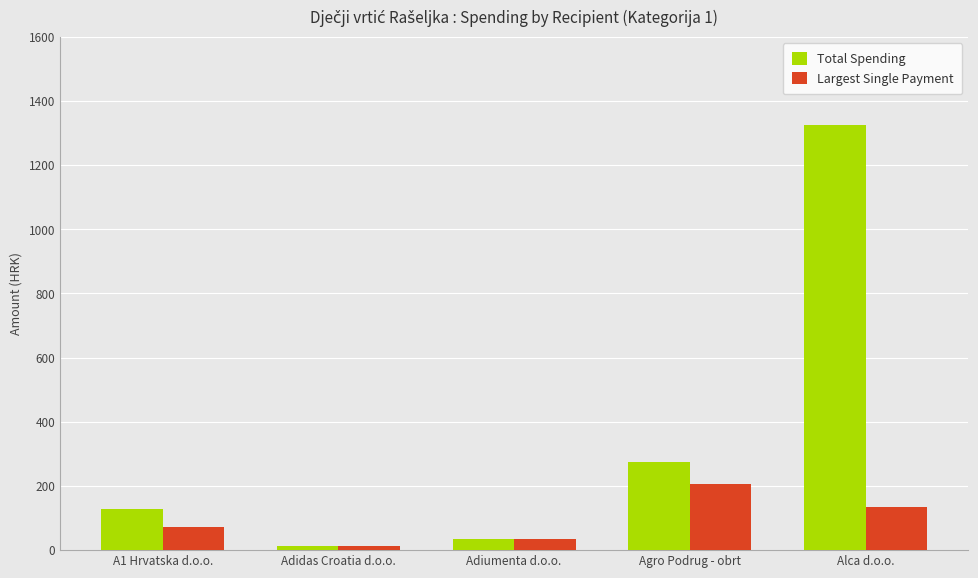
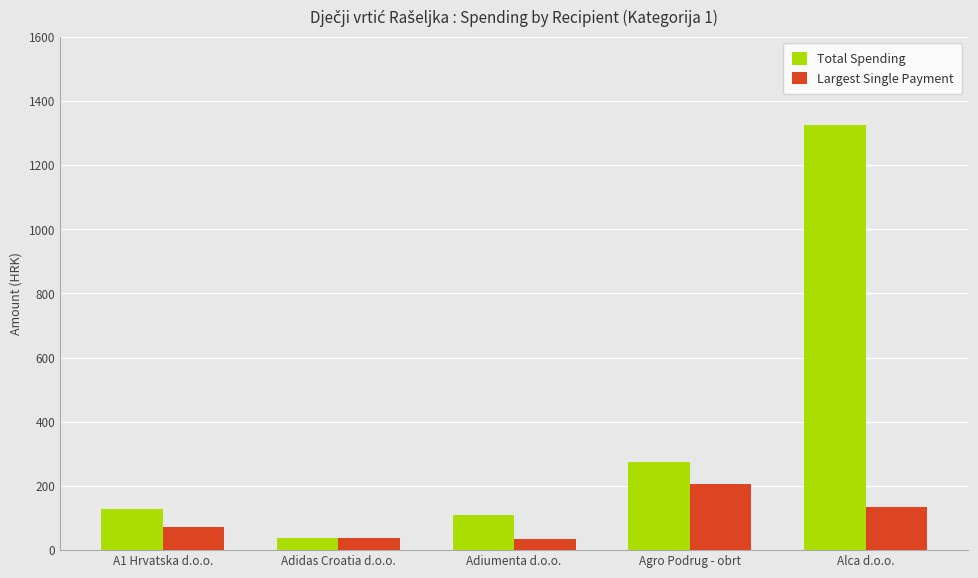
Total Spending, Adidas Croatia d.o.o.: 10 -> 40
Largest Single Payment, Adidas Croatia d.o.o.: 10 -> 40
Total Spending, Adiumenta d.o.o.: 40 -> 110
